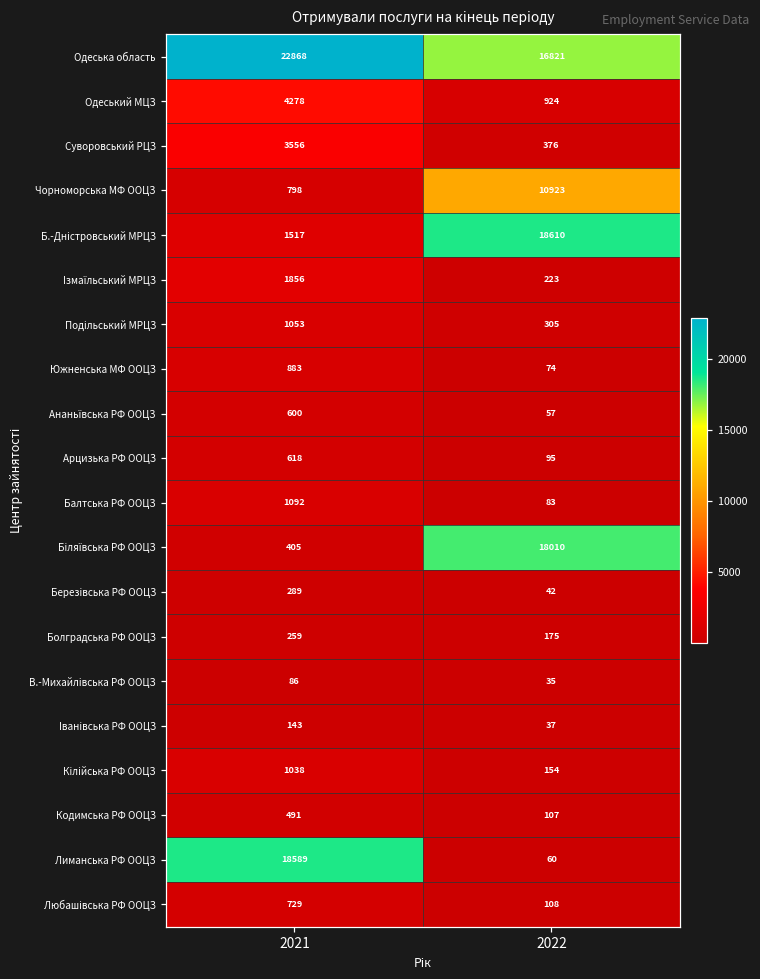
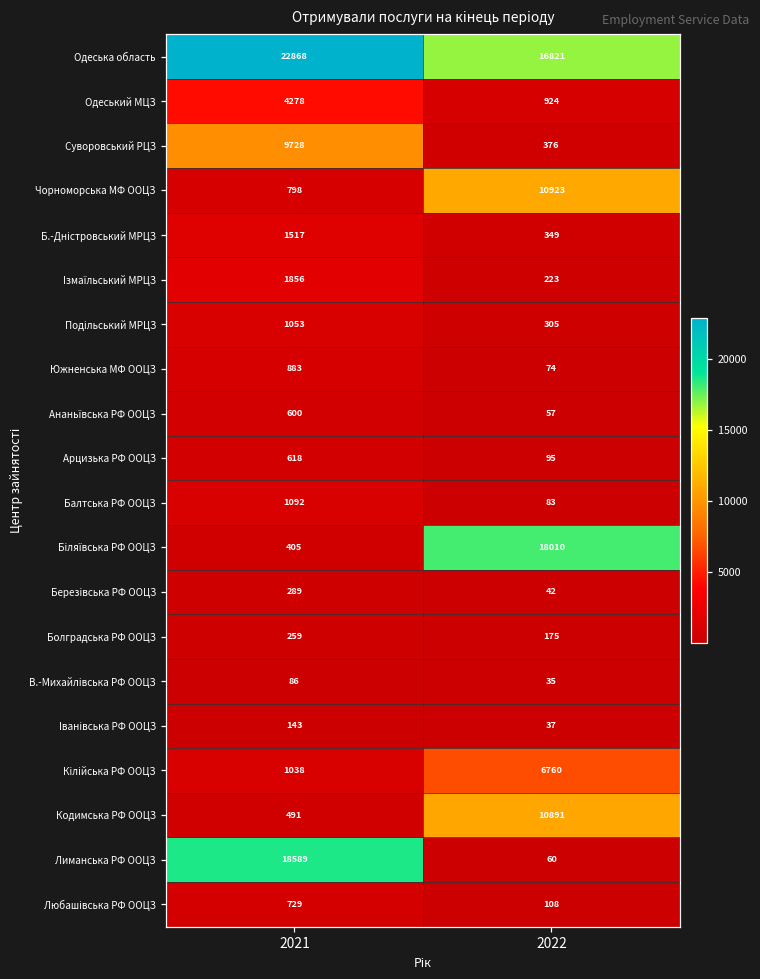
Суворовський РЦЗ, 2021: 3556 -> 9728
Б.-Днiстровський МРЦЗ, 2022: 18610 -> 349
Кiлiйська РФ ООЦЗ, 2022: 154 -> 6760
Кодимська РФ ООЦЗ, 2022: 107 -> 10891
